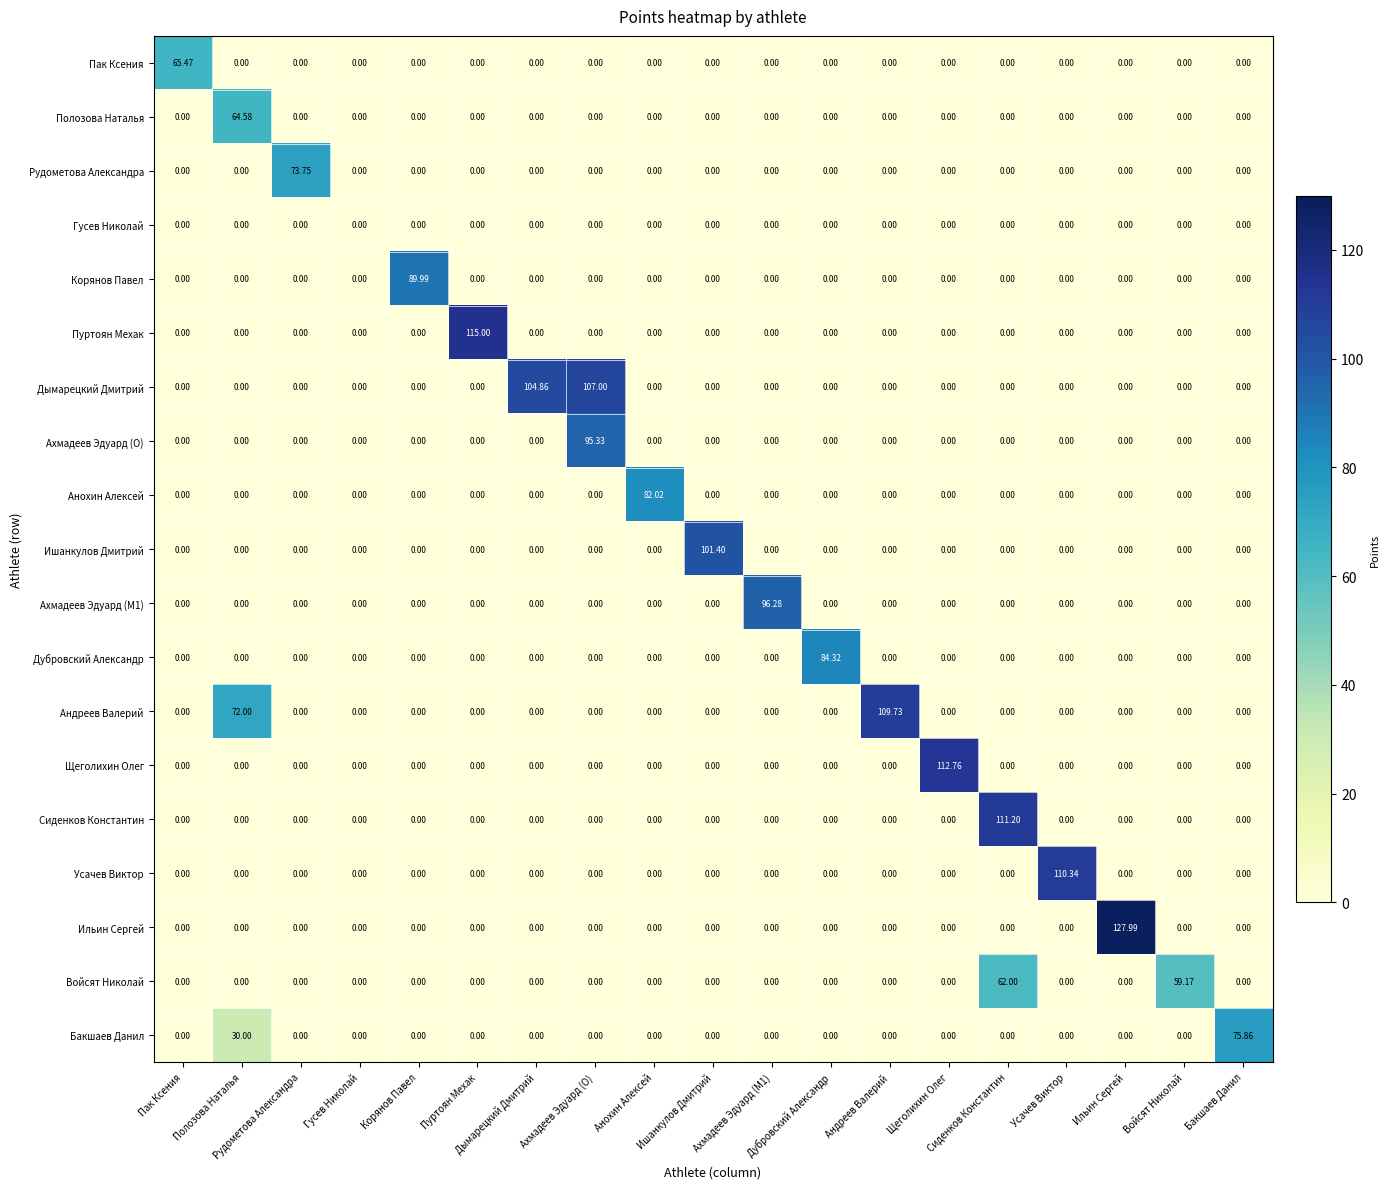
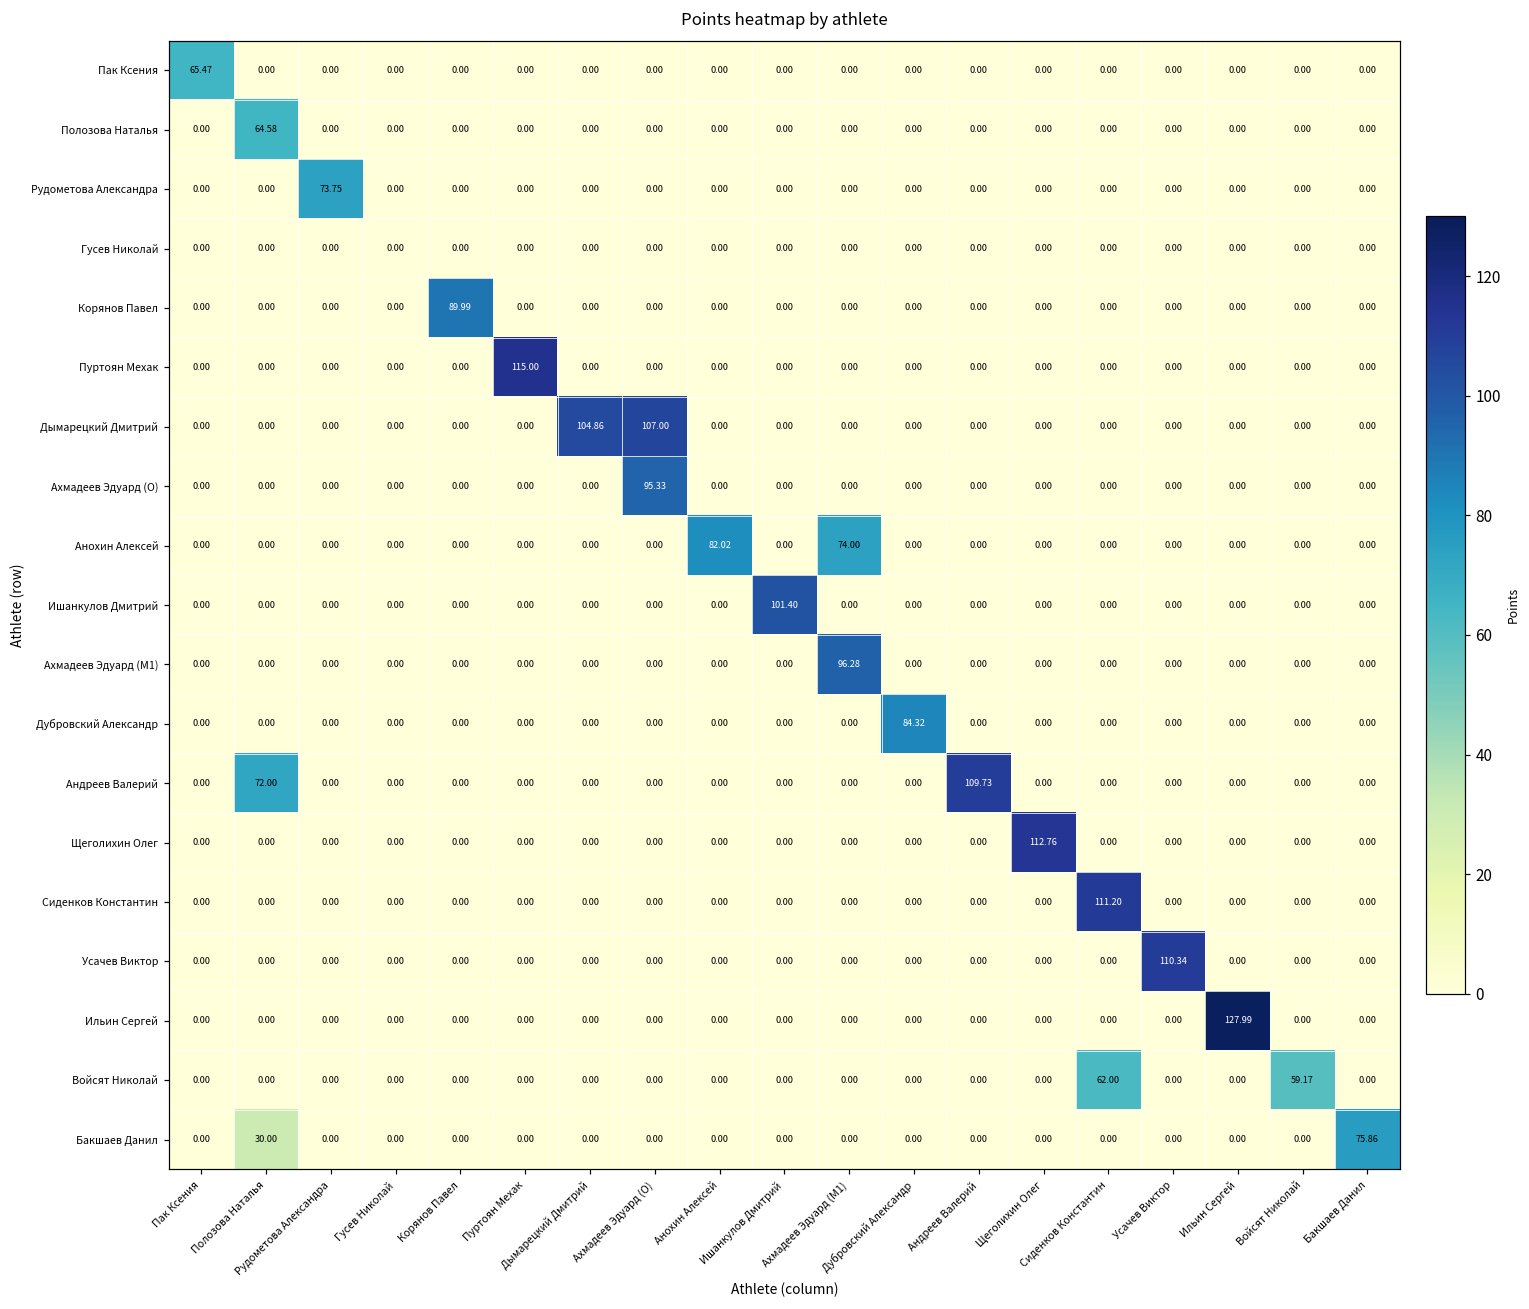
Анохин Алексей, Ахмадеев Эдуард (M1): 0.00 -> 74.00
